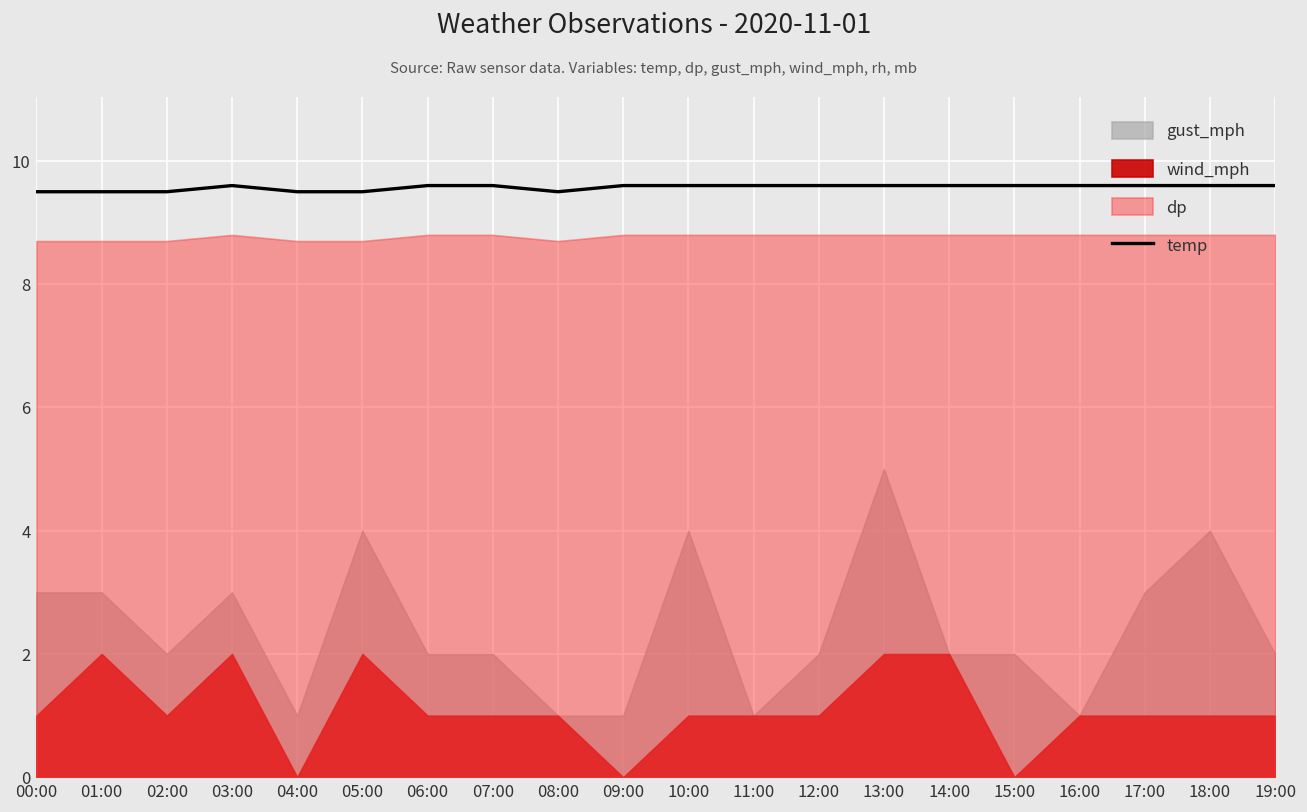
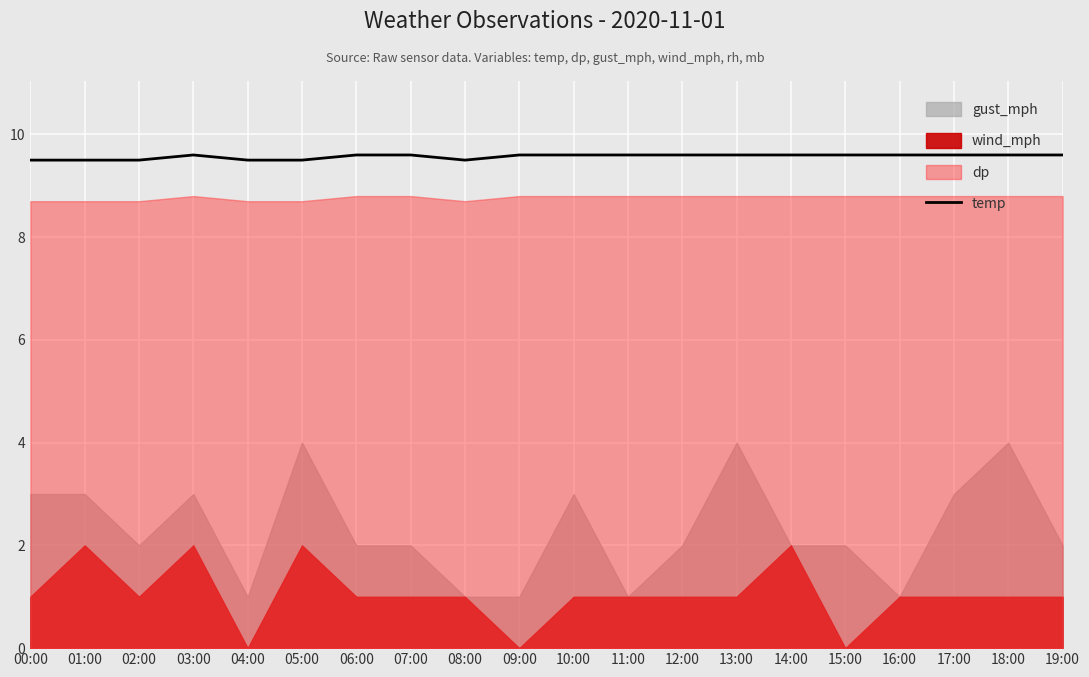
gust_mph, 10:00: 4 -> 3
gust_mph, 13:00: 5 -> 4
wind_mph, 13:00: 2 -> 1
